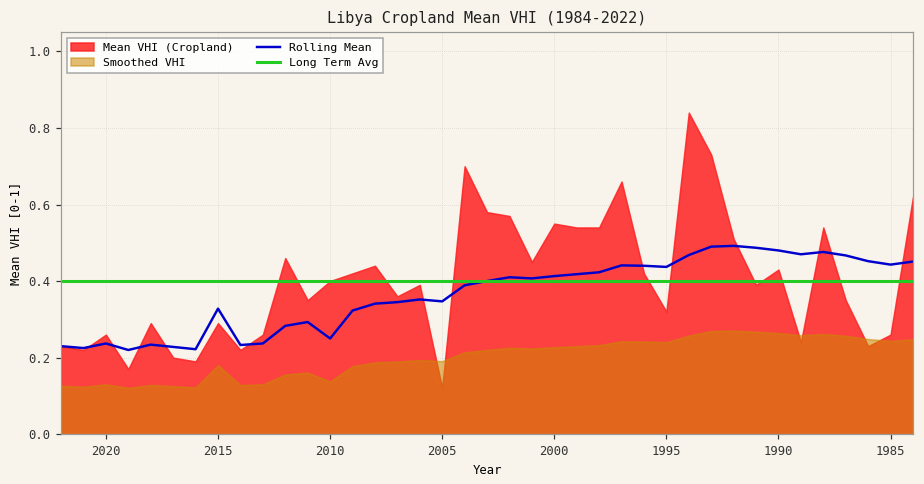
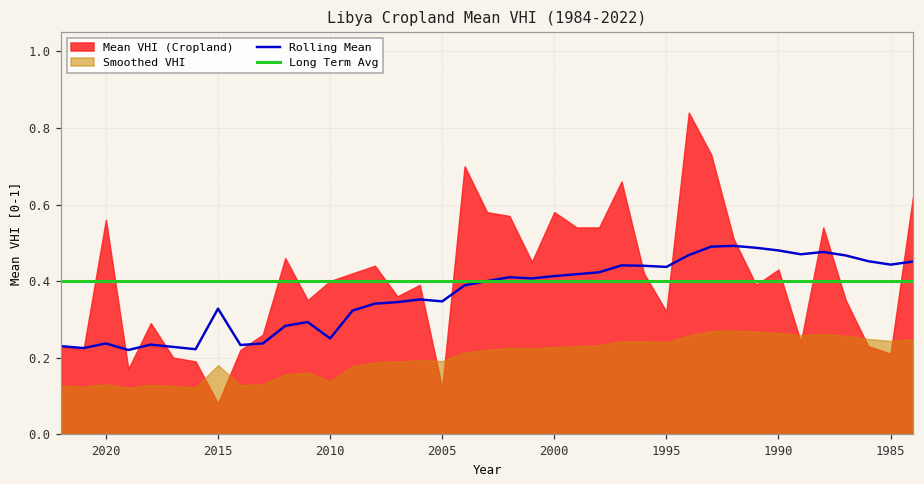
Mean VHI (Cropland), 2020: 0.26 -> 0.56
Mean VHI (Cropland), 2015: 0.29 -> 0.08
Mean VHI (Cropland), 2000: 0.55 -> 0.58
Mean VHI (Cropland), 1985: 0.26 -> 0.21
